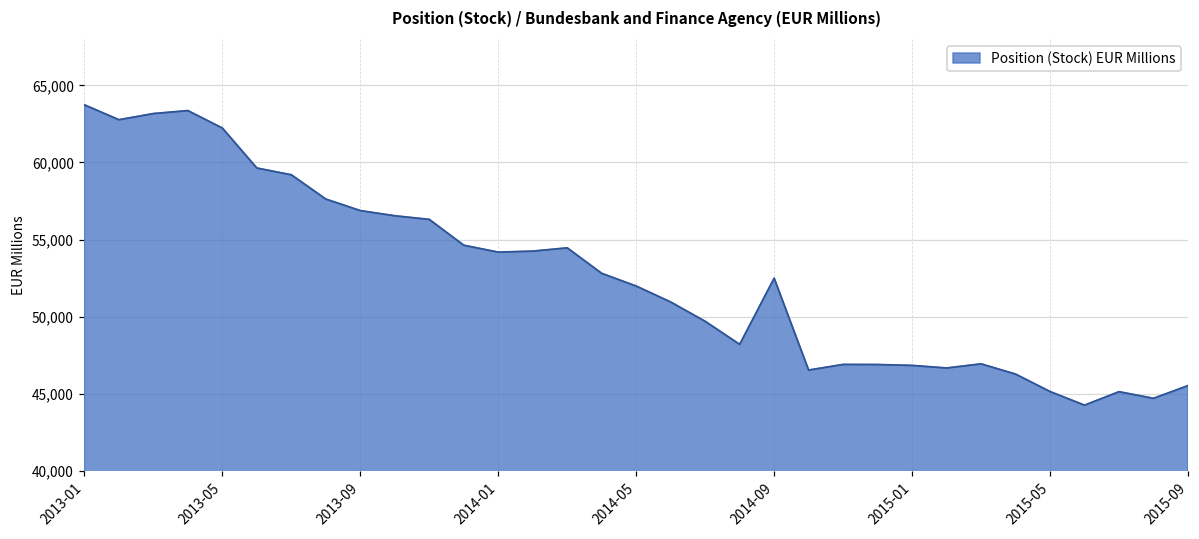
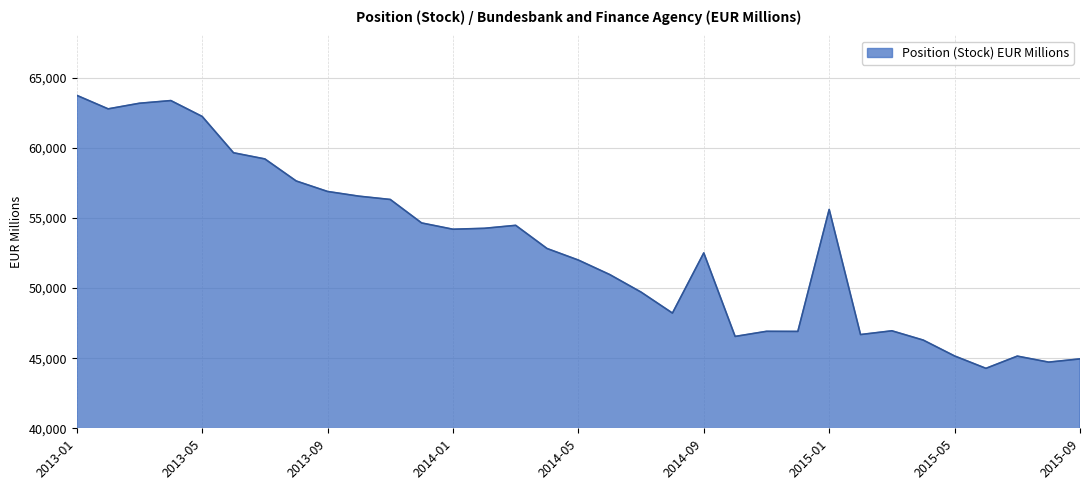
2015-01: 46,800 -> 55,600
2015-09: 45,500 -> 44,900
